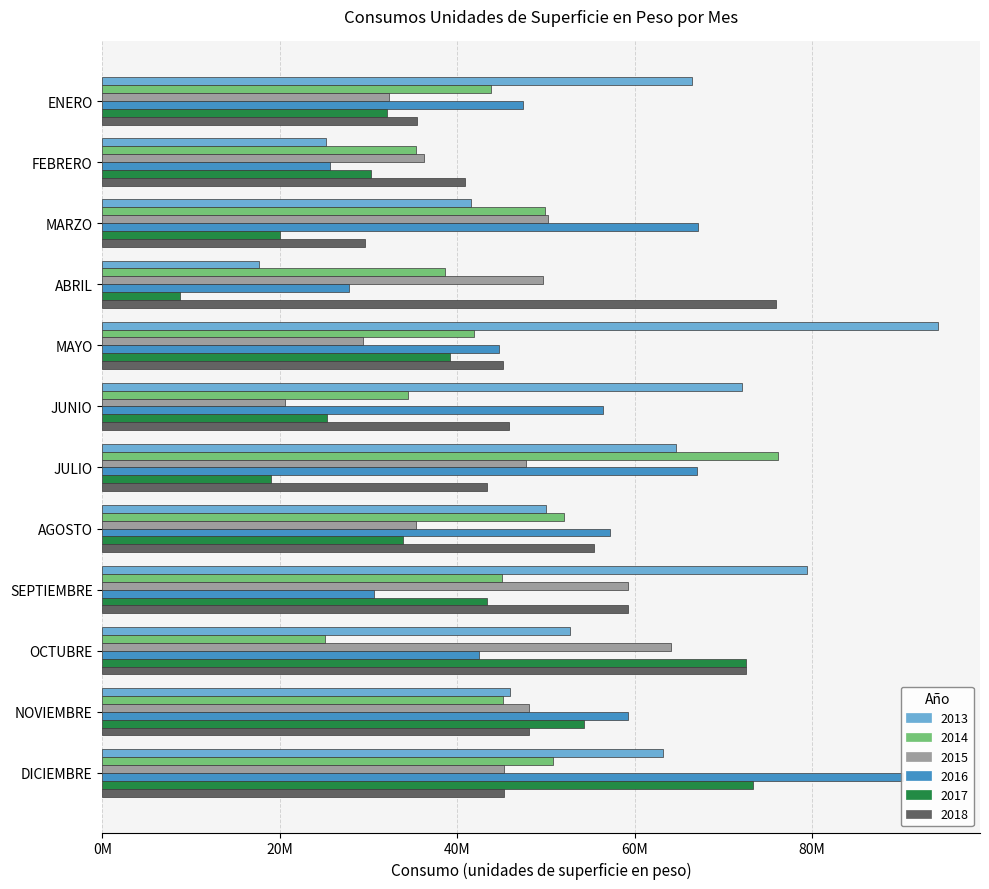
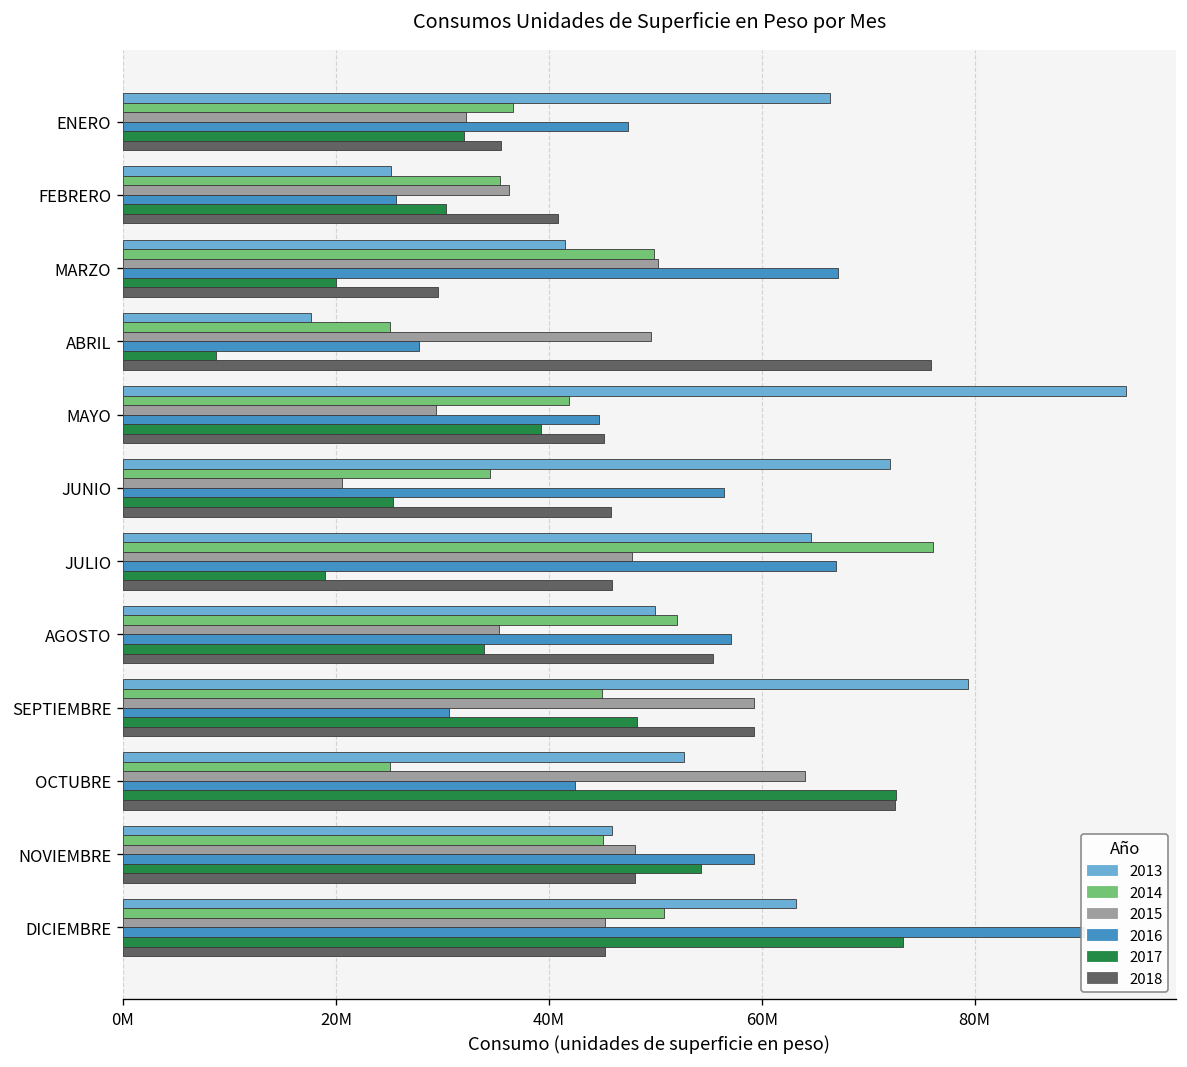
2014, ENERO: 44000000 -> 37000000
2014, ABRIL: 39000000 -> 25000000
2018, JULIO: 43000000 -> 46000000
2017, SEPTIEMBRE: 43000000 -> 48000000
